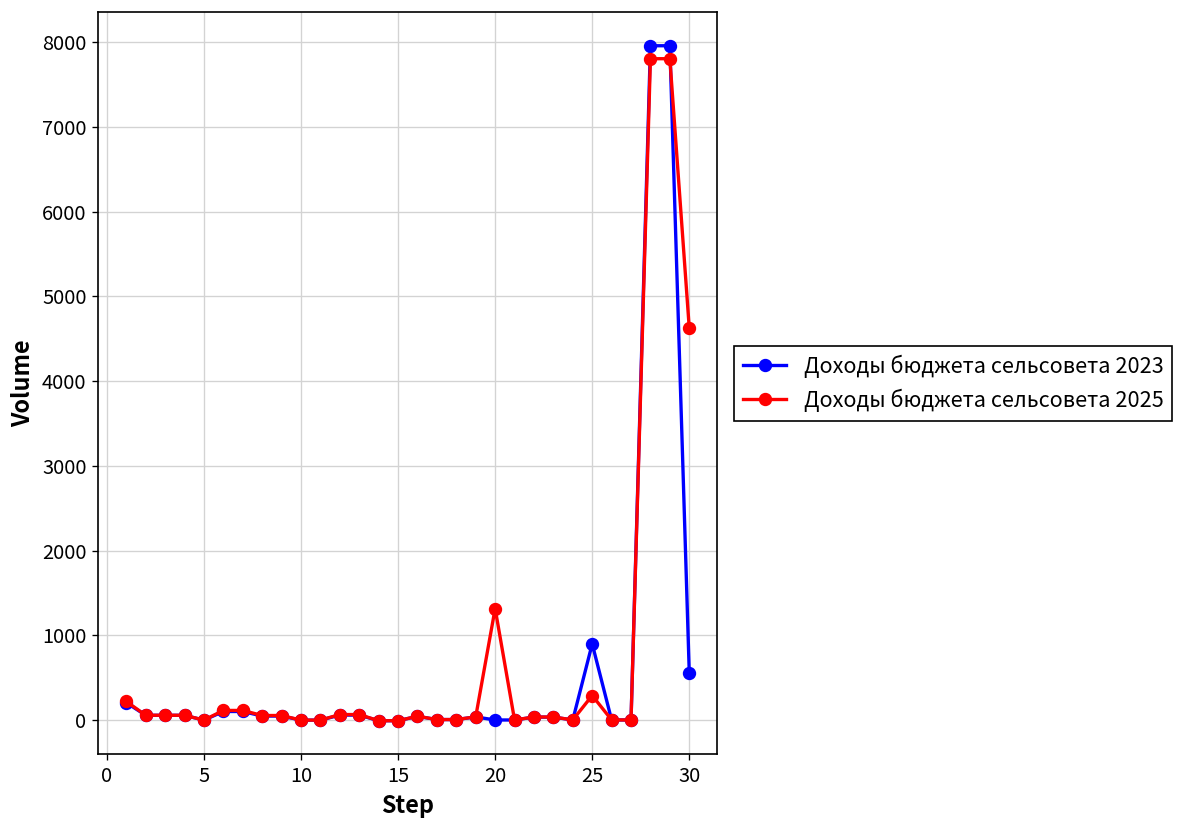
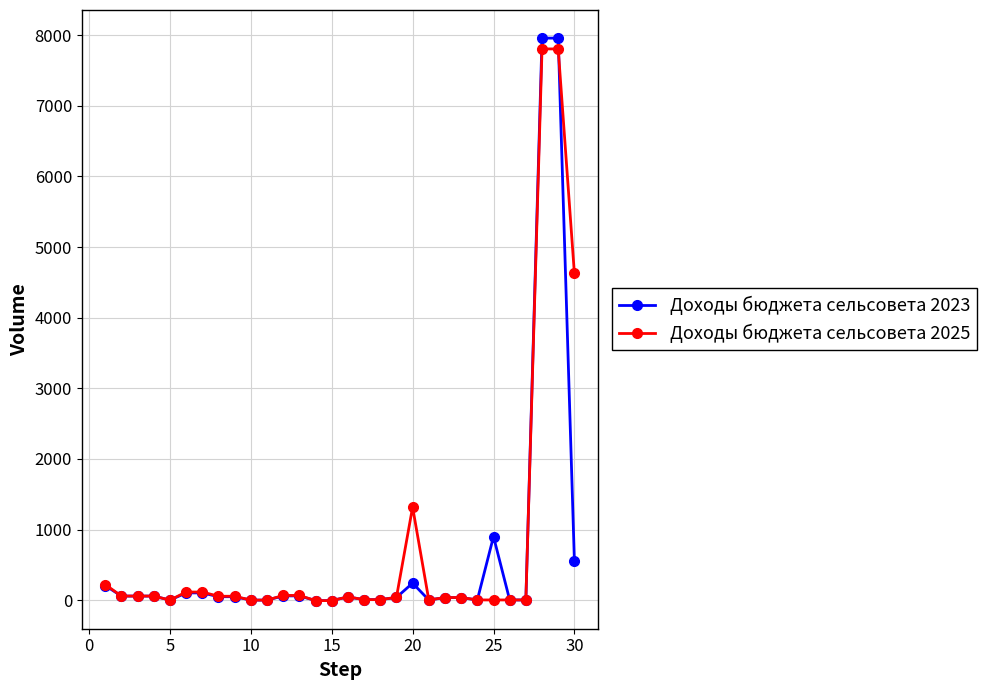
Доходы бюджета сельсовета 2023, 20: 0 -> 200
Доходы бюджета сельсовета 2025, 25: 300 -> 0
